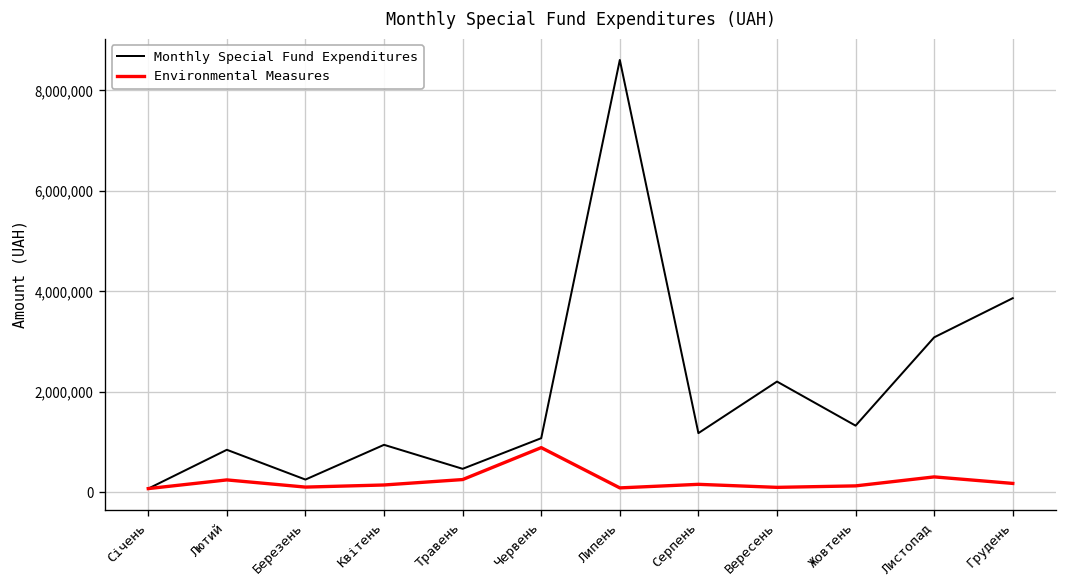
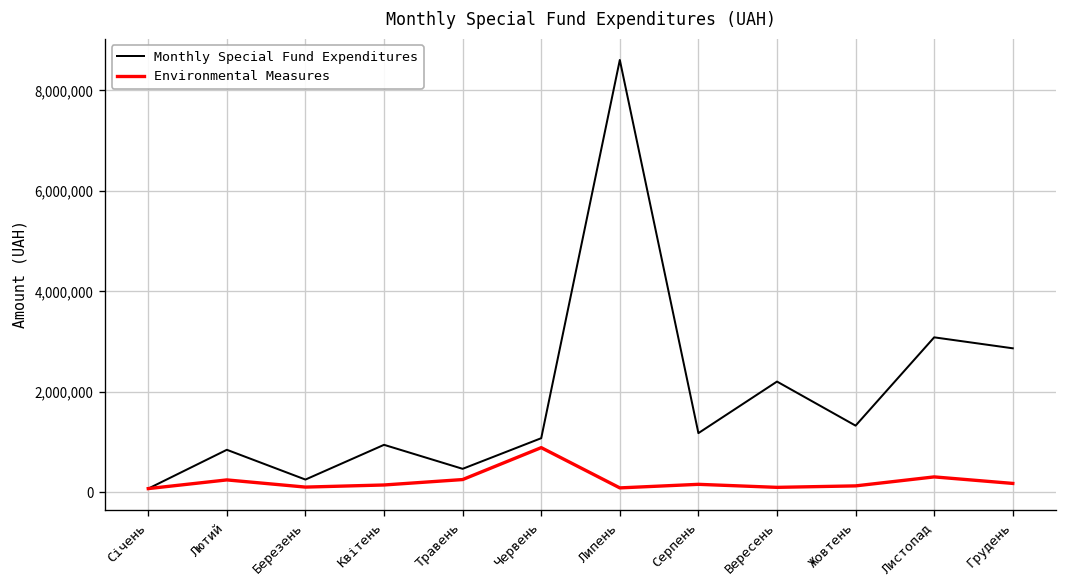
Monthly Special Fund Expenditures, Грудень: 3,900,000 -> 2,900,000
